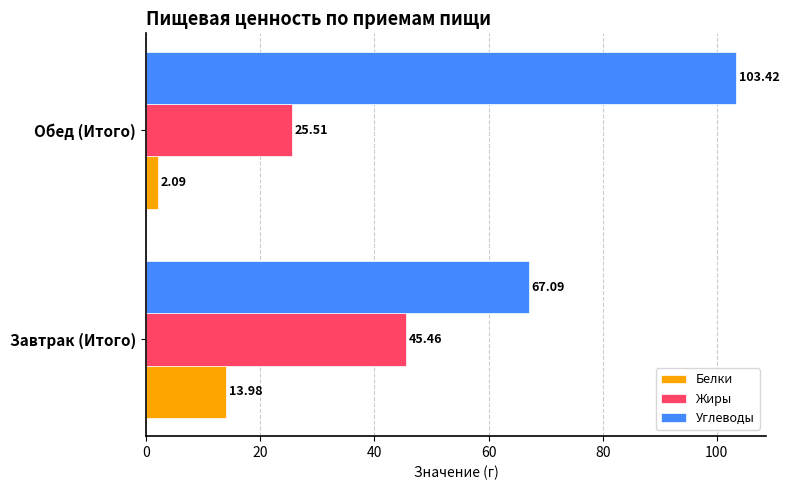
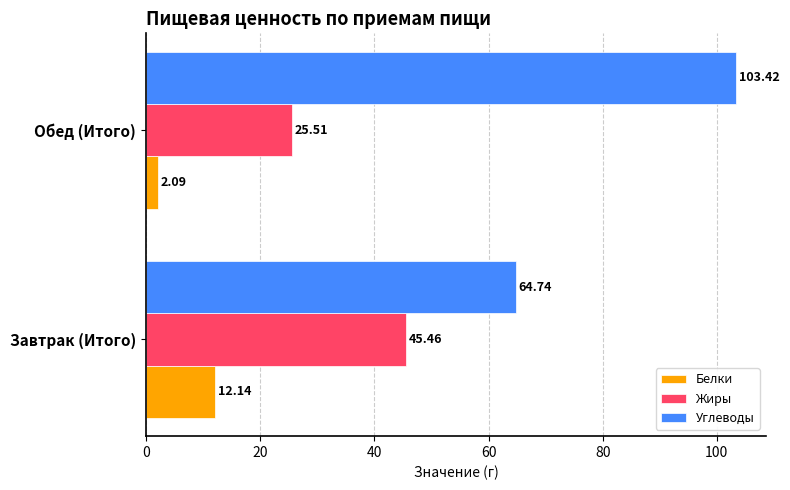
Углеводы, Завтрак (Итого): 67.09 -> 64.74
Белки, Завтрак (Итого): 13.98 -> 12.14
